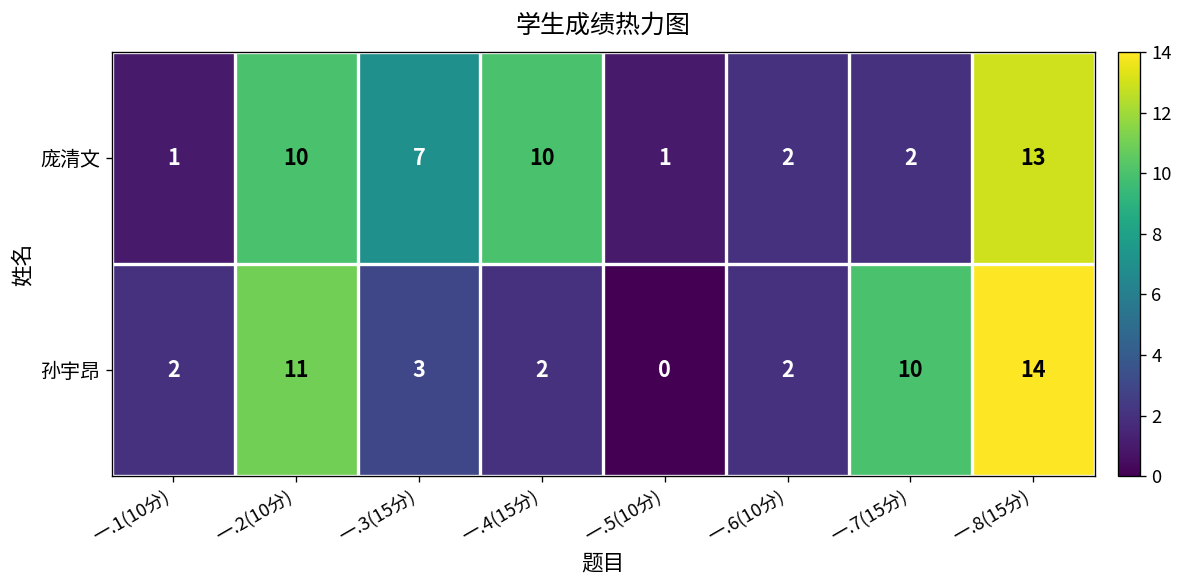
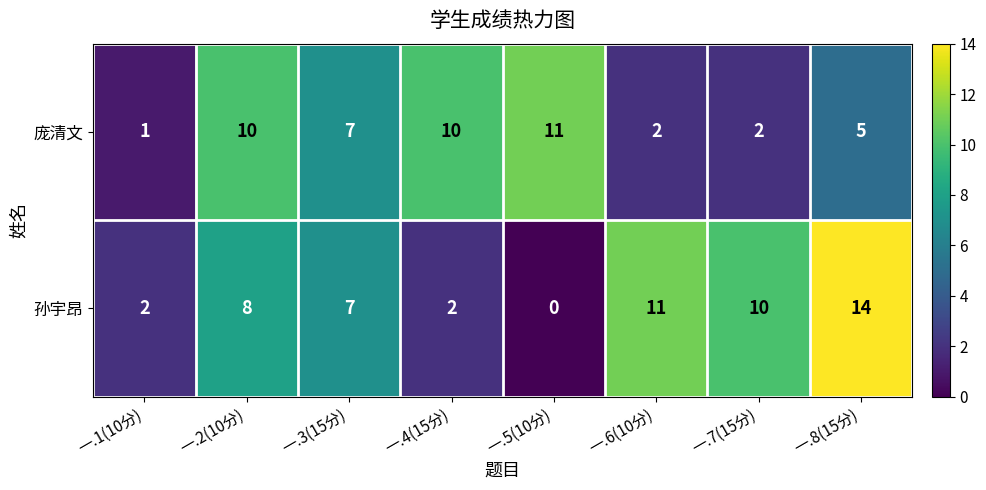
庞清文, 一.5(10分): 1 -> 11
庞清文, 一.8(15分): 13 -> 5
孙宇昂, 一.2(10分): 11 -> 8
孙宇昂, 一.3(15分): 3 -> 7
孙宇昂, 一.6(10分): 2 -> 11
